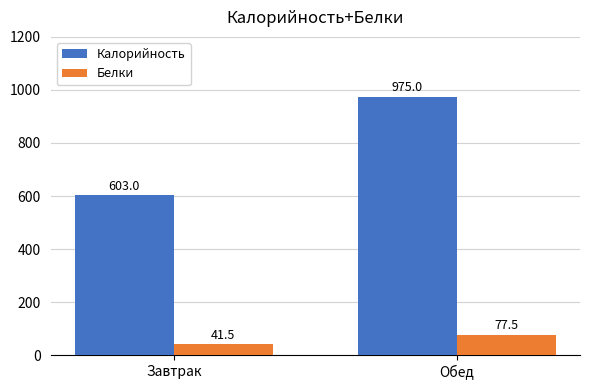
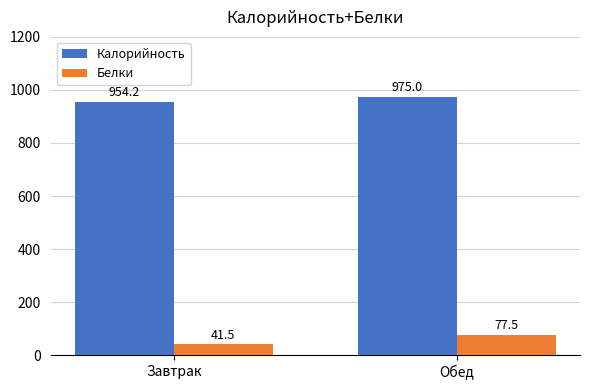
Калорийность, Завтрак: 603.0 -> 954.2
